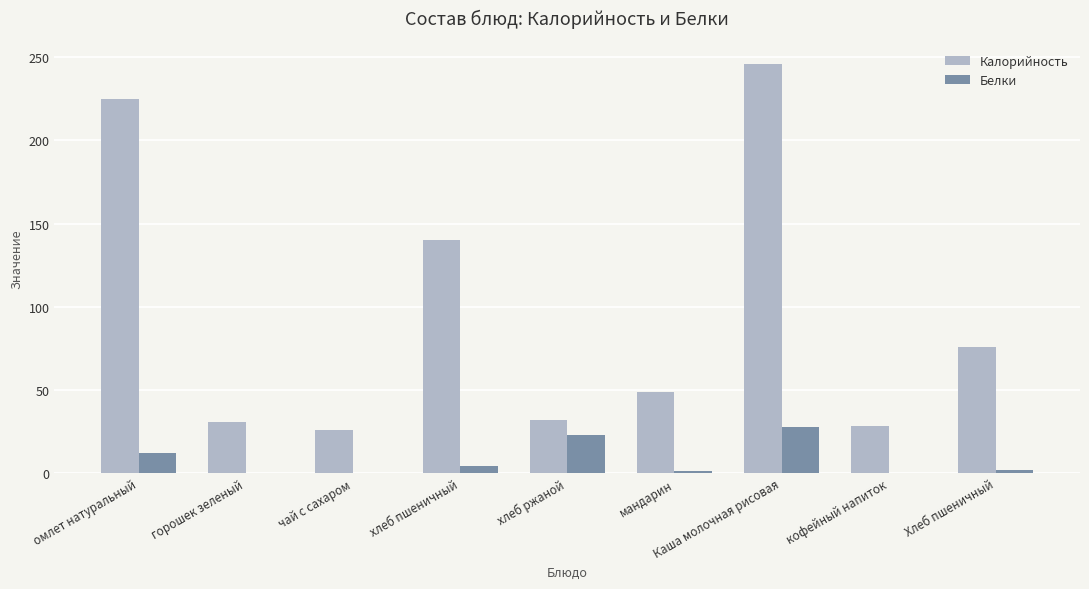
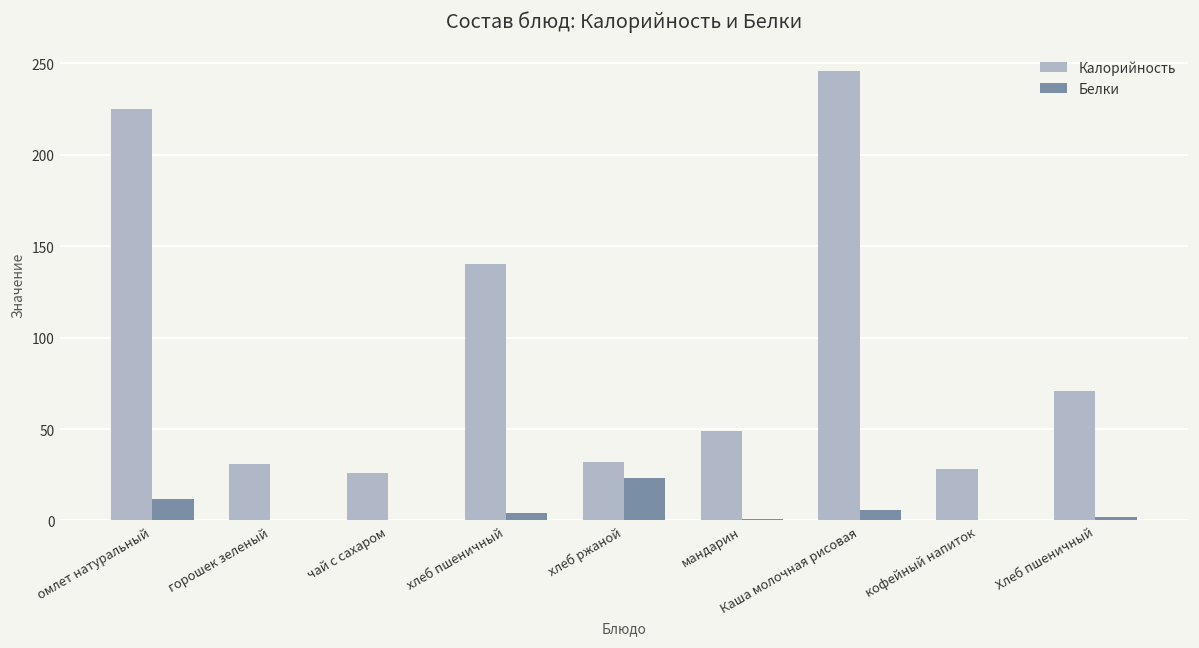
Белки, Каша молочная рисовая: 28 -> 6
Калорийность, Хлеб пшеничный: 76 -> 71
